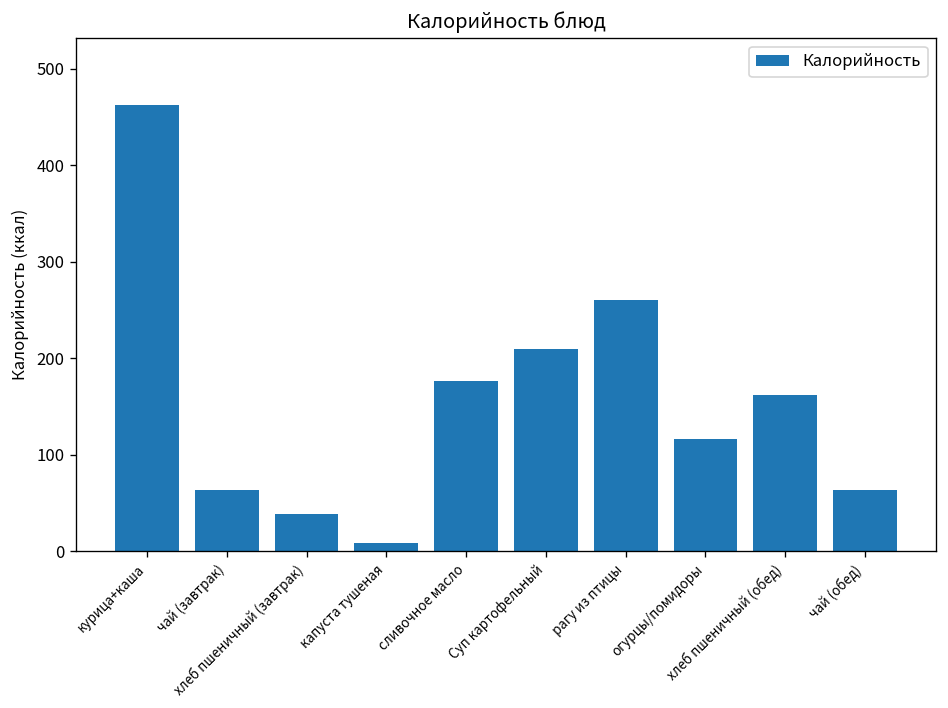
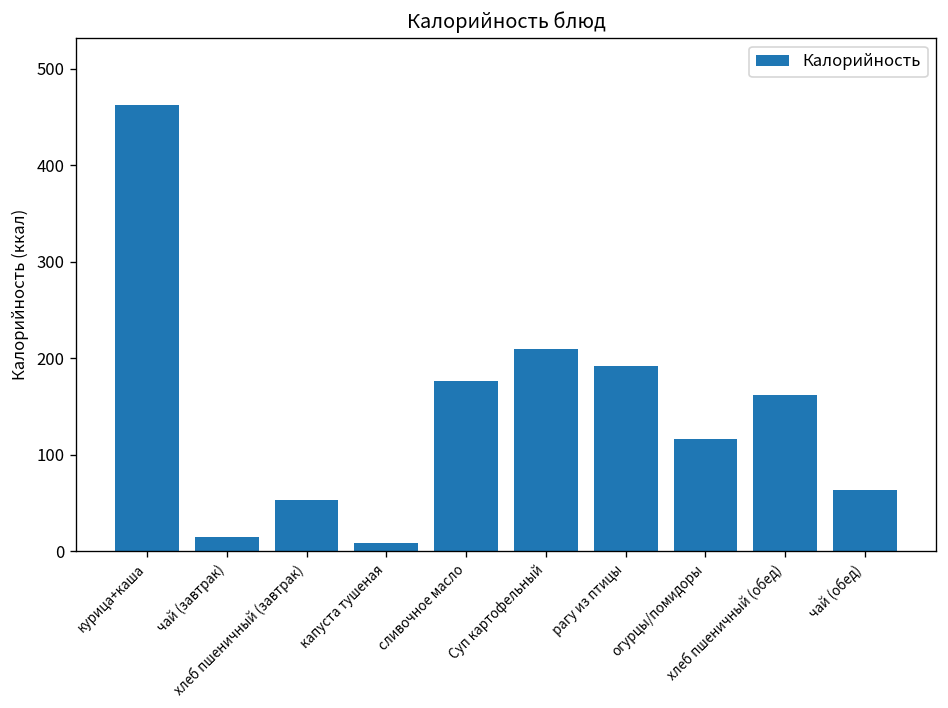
чай (завтрак): 60 -> 20
хлеб пшеничный (завтрак): 40 -> 50
рагу из птицы: 260 -> 190
